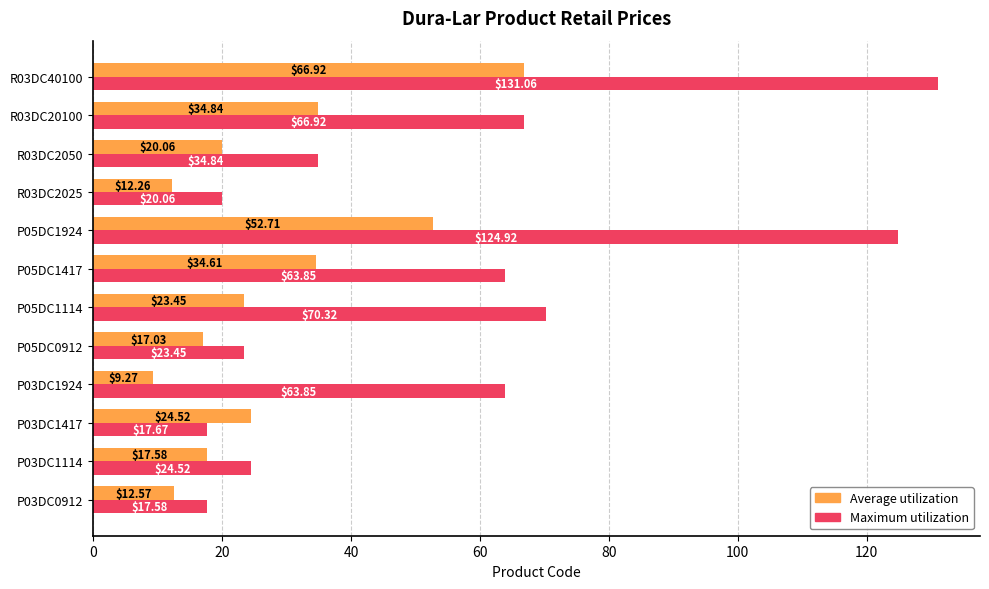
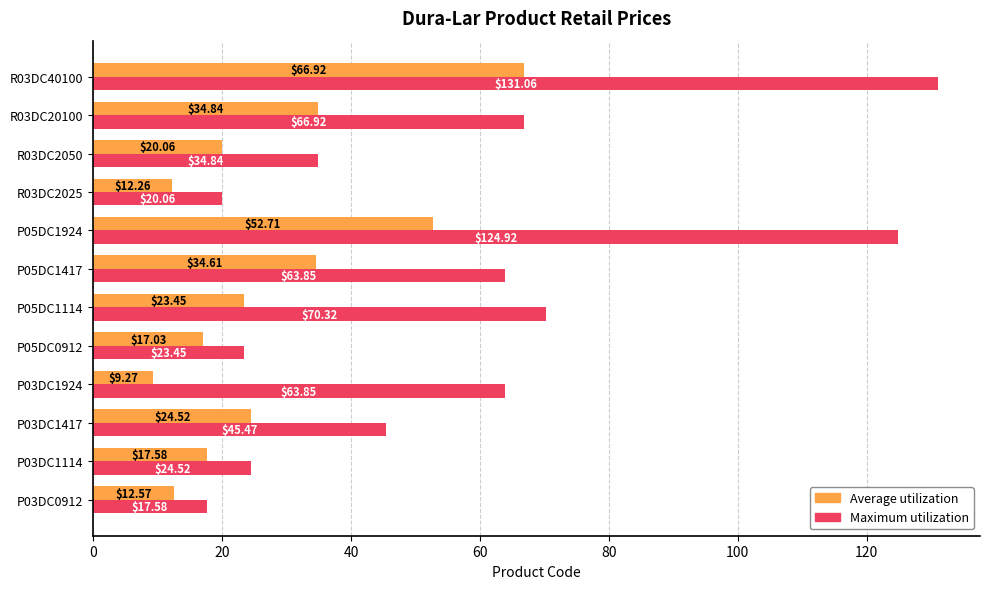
Maximum utilization, P03DC1417: $17.67 -> $45.47
